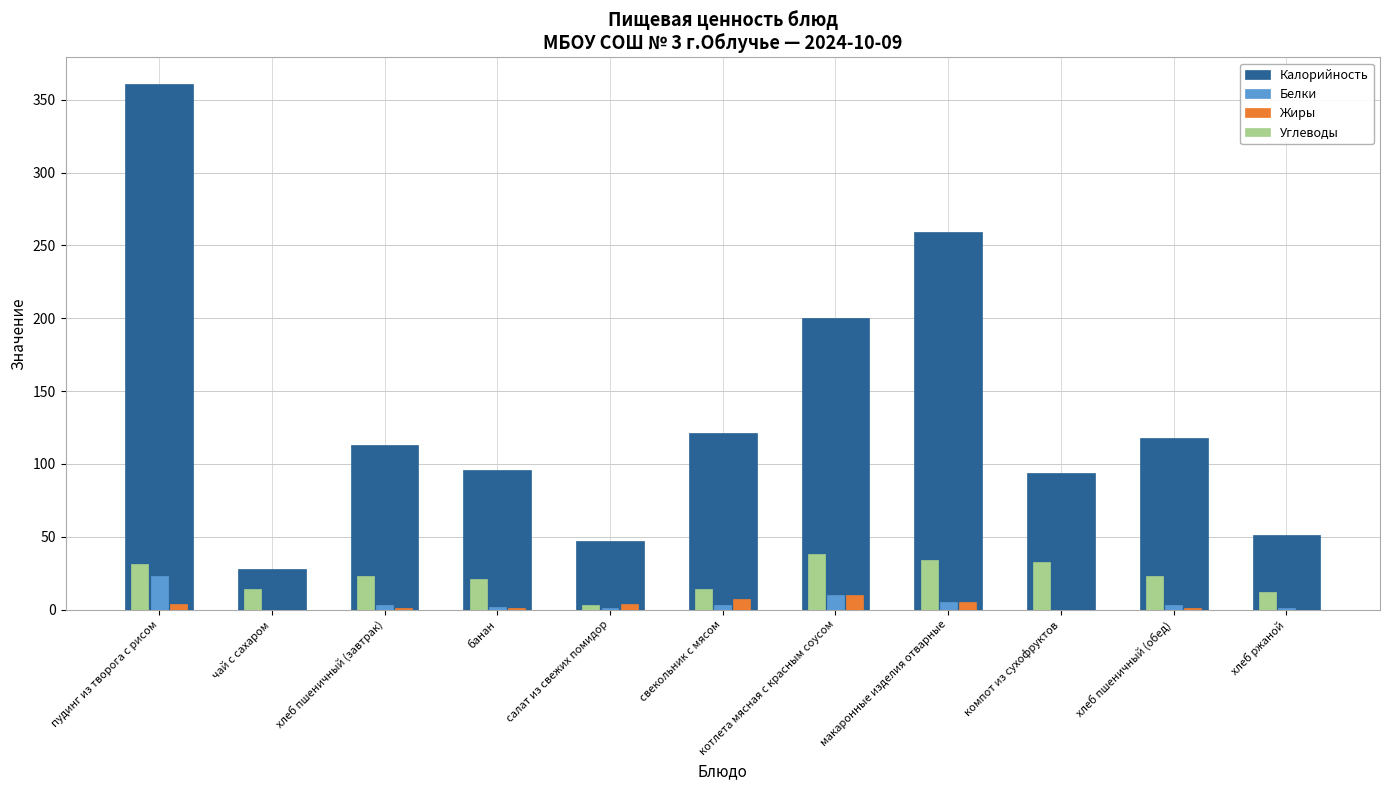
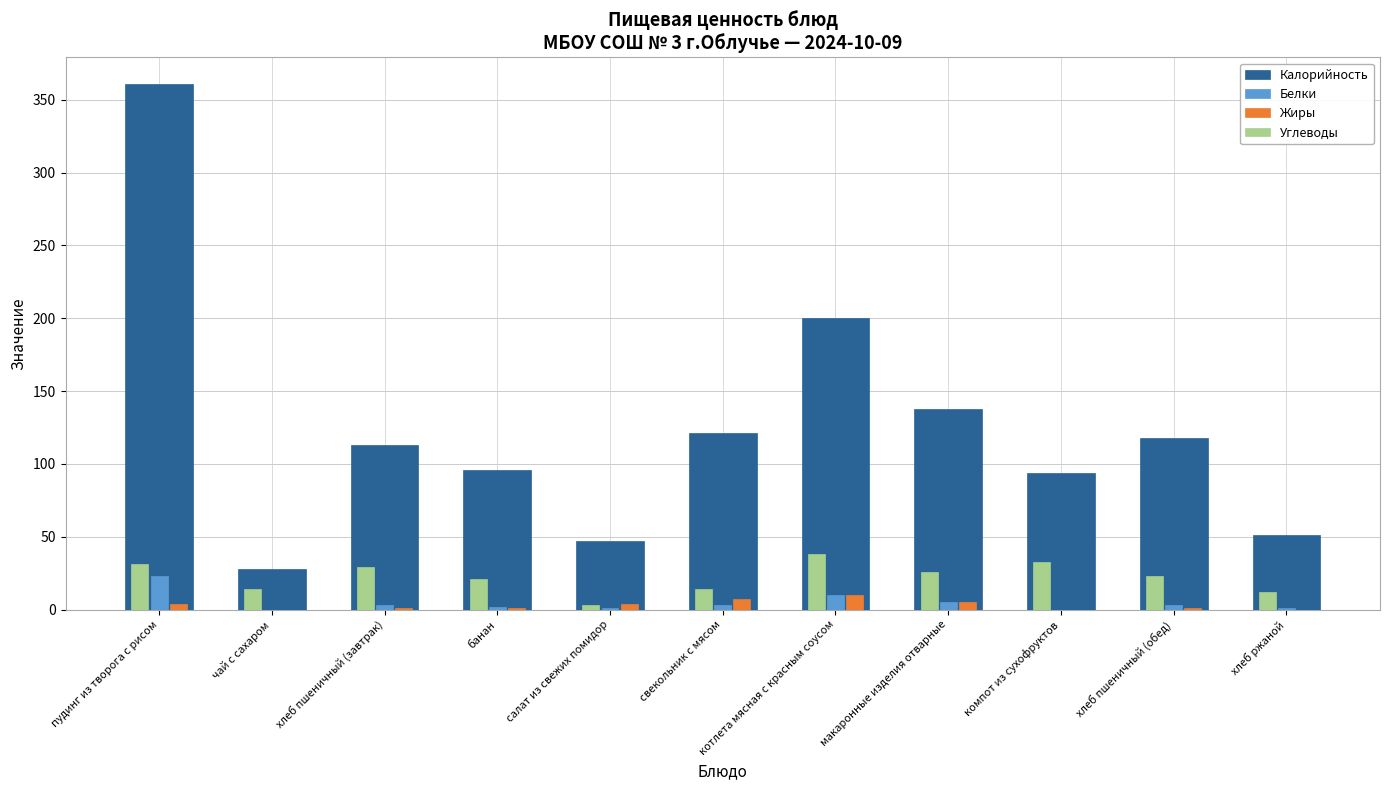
Углеводы, хлеб пшеничный (завтрак): 23 -> 29
Углеводы, макаронные изделия отварные: 34 -> 26
Калорийность, макаронные изделия отварные: 259 -> 138
